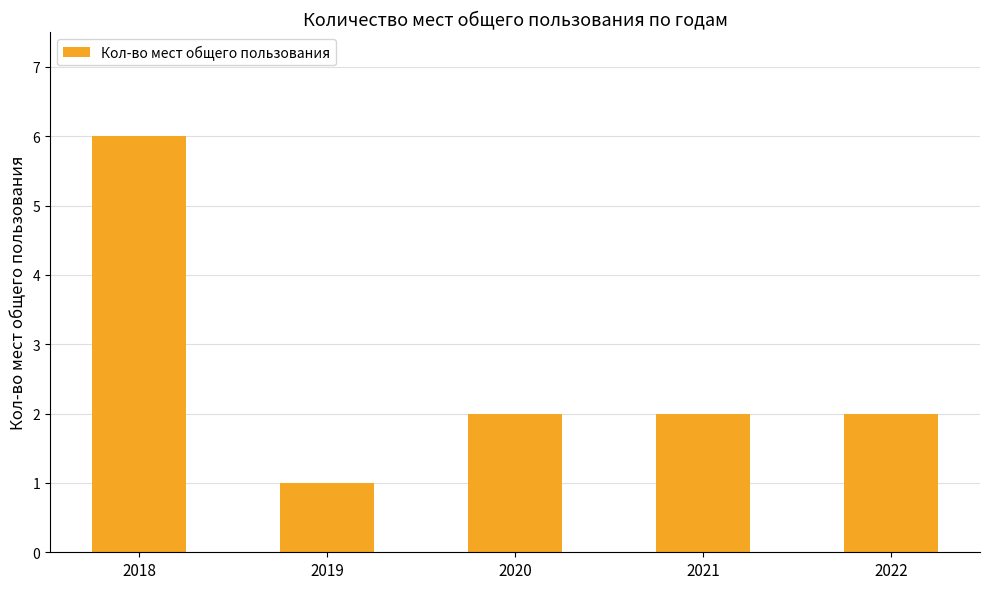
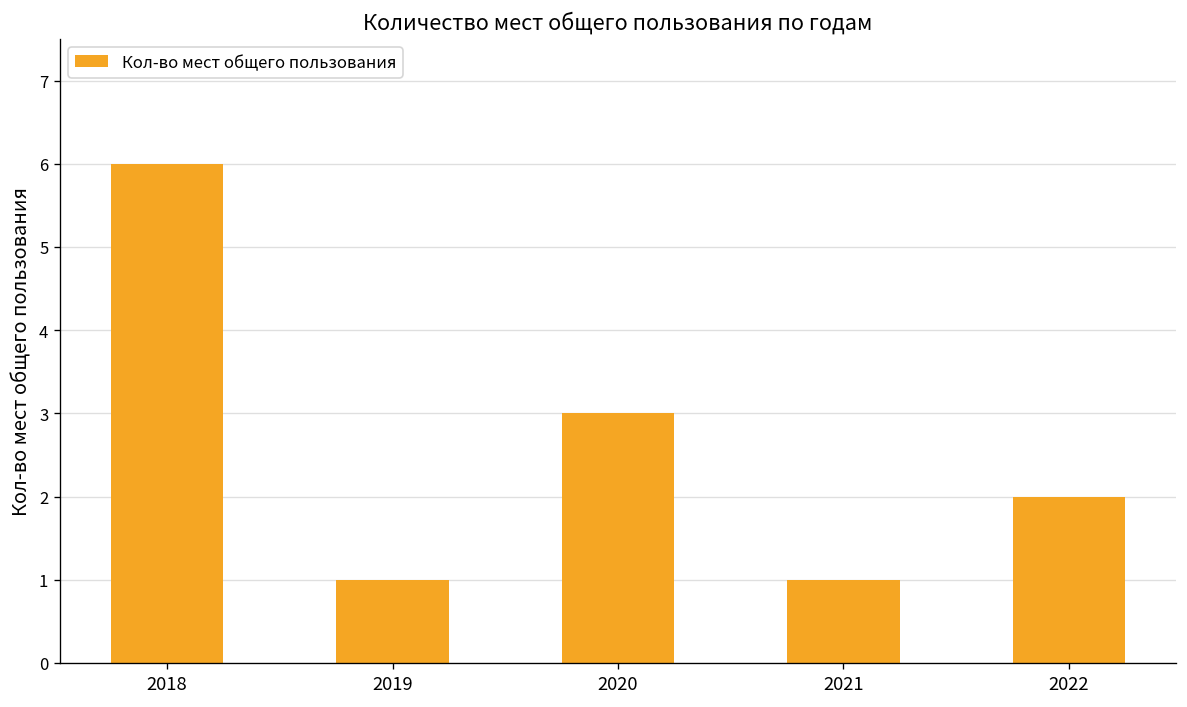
2020: 2 -> 3
2021: 2 -> 1
